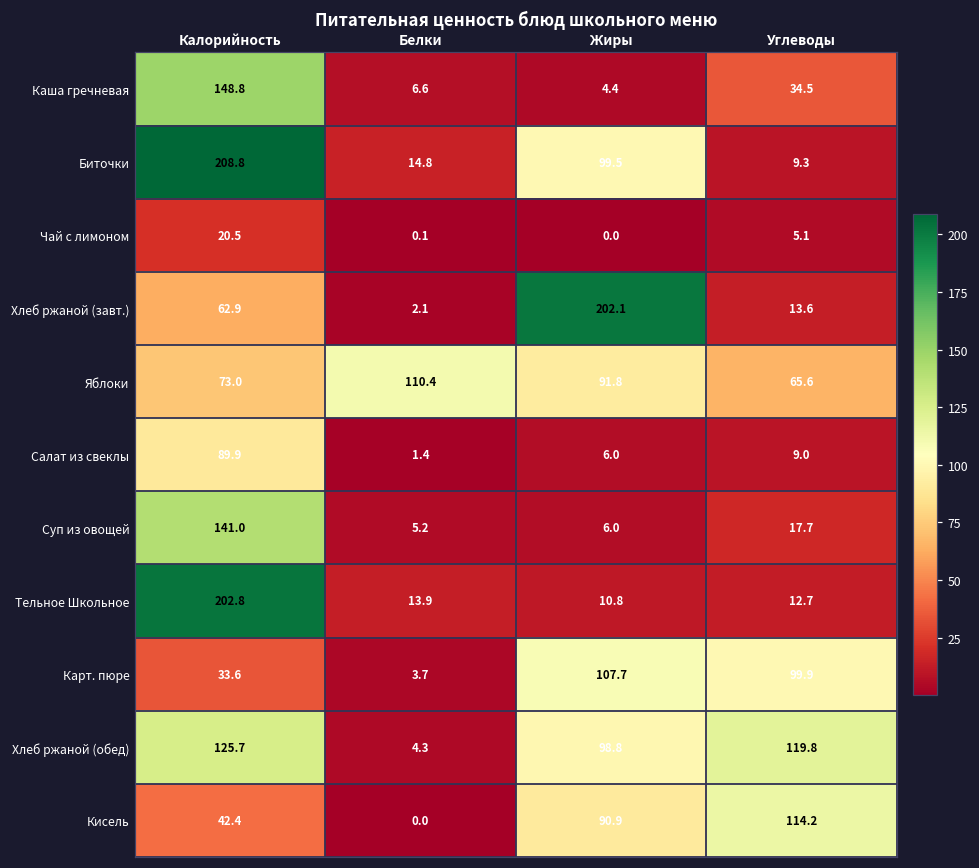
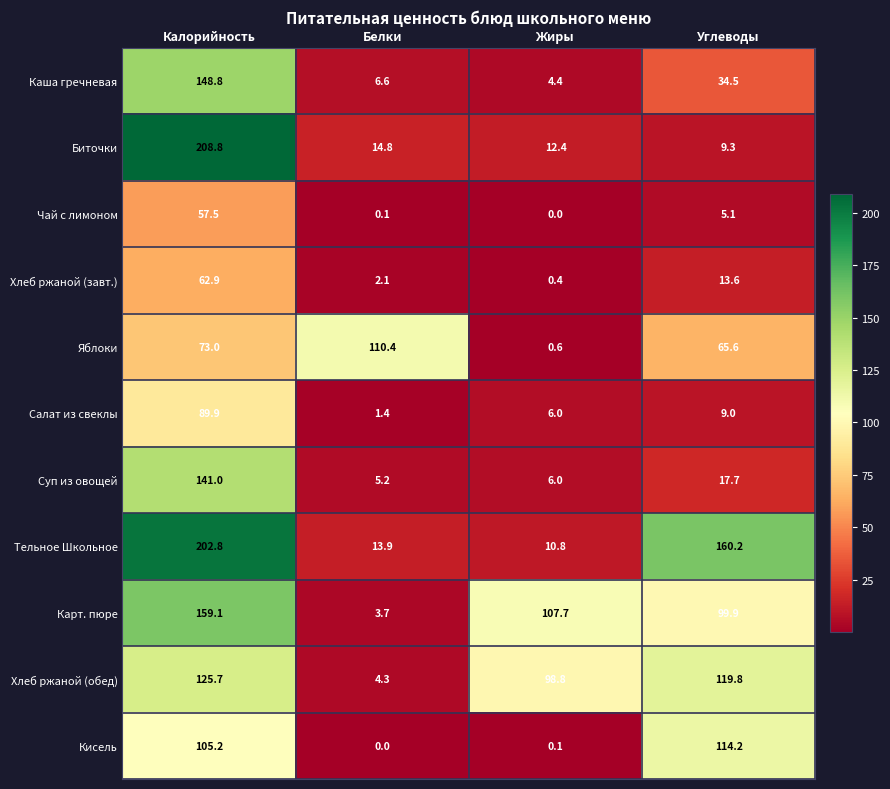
Биточки, Жиры: 99.5 -> 12.4
Чай с лимоном, Калорийность: 20.5 -> 57.5
Хлеб ржаной (завт.), Жиры: 202.1 -> 0.4
Яблоки, Жиры: 91.8 -> 0.6
Тельное Школьное, Углеводы: 12.7 -> 160.2
Карт. пюре, Калорийность: 33.6 -> 159.1
Кисель, Калорийность: 42.4 -> 105.2
Кисель, Жиры: 90.9 -> 0.1
